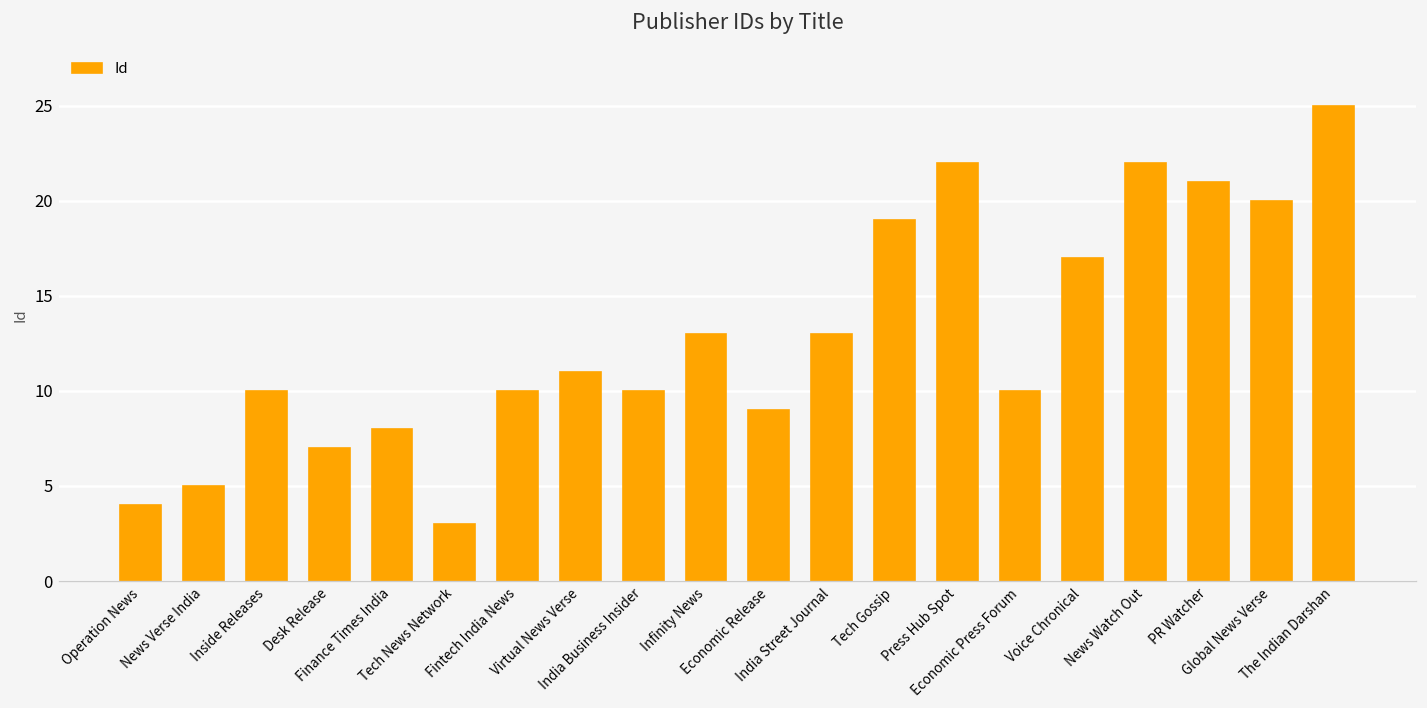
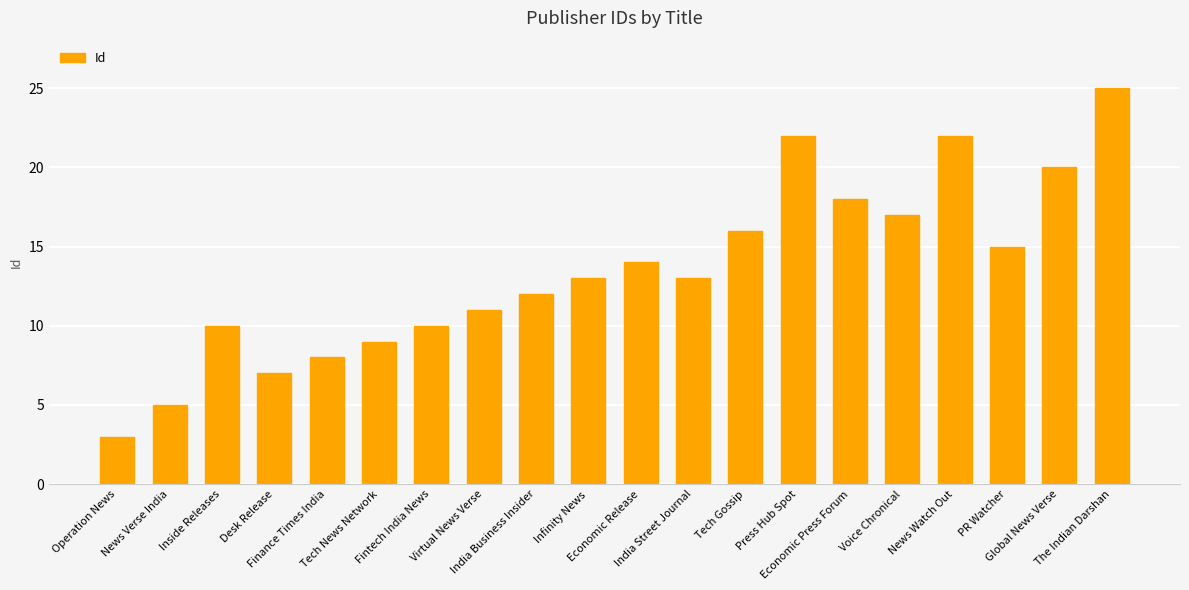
Operation News: 4 -> 3
Tech News Network: 3 -> 9
India Business Insider: 10 -> 12
Economic Release: 9 -> 14
Tech Gossip: 19 -> 16
Economic Press Forum: 10 -> 18
PR Watcher: 21 -> 15
